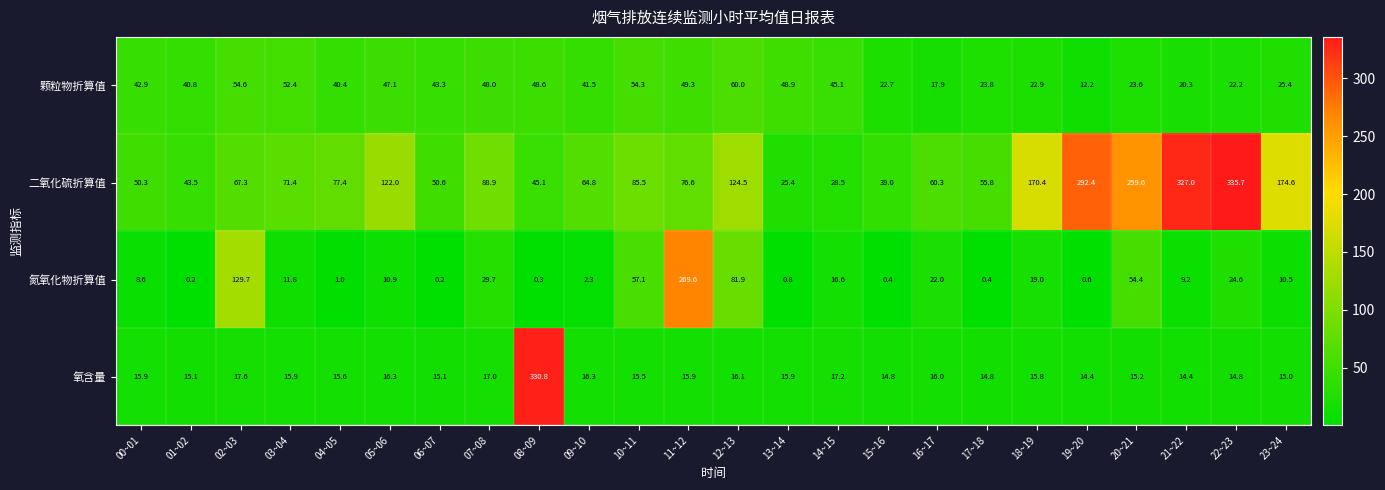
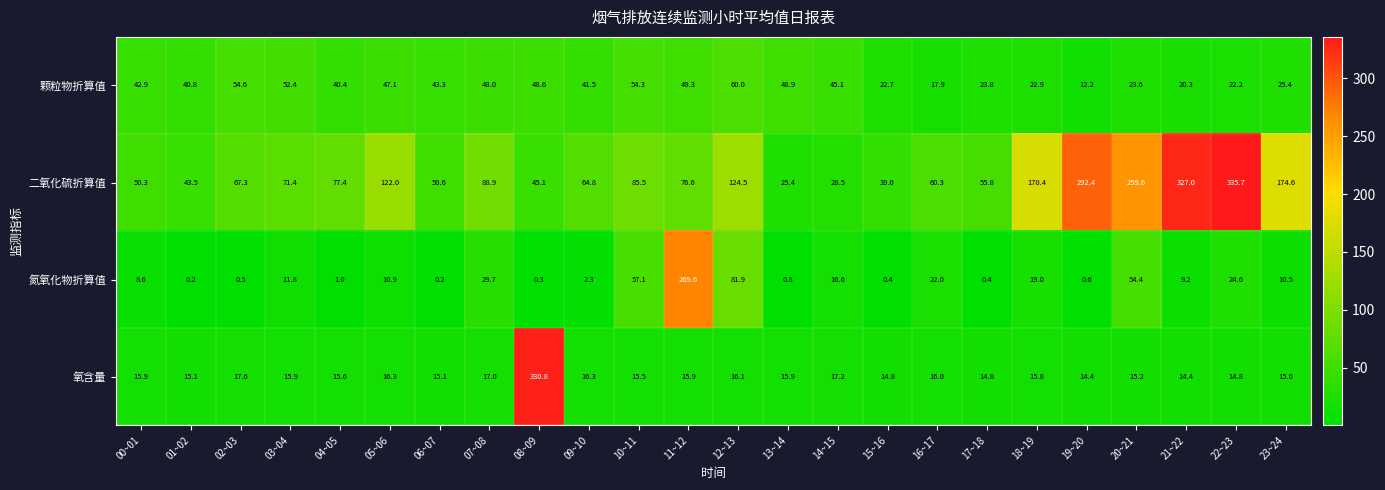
氮氧化物折算值, 02~03: 129.7 -> 0.5
